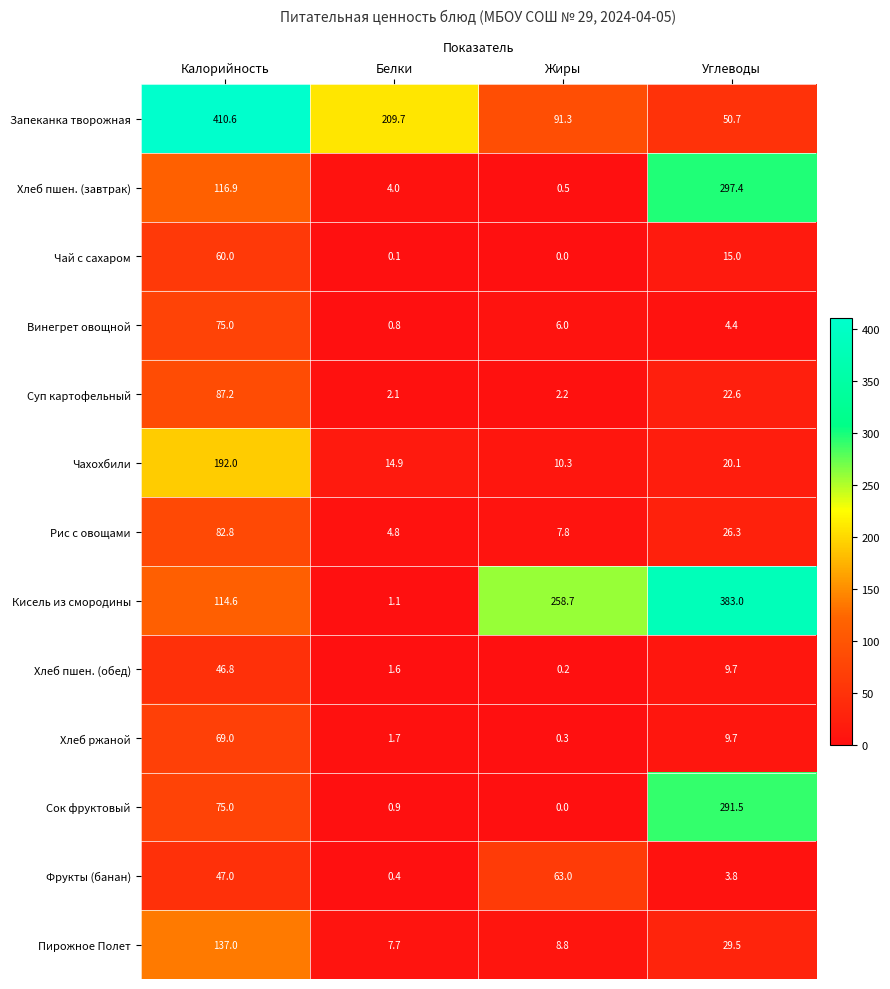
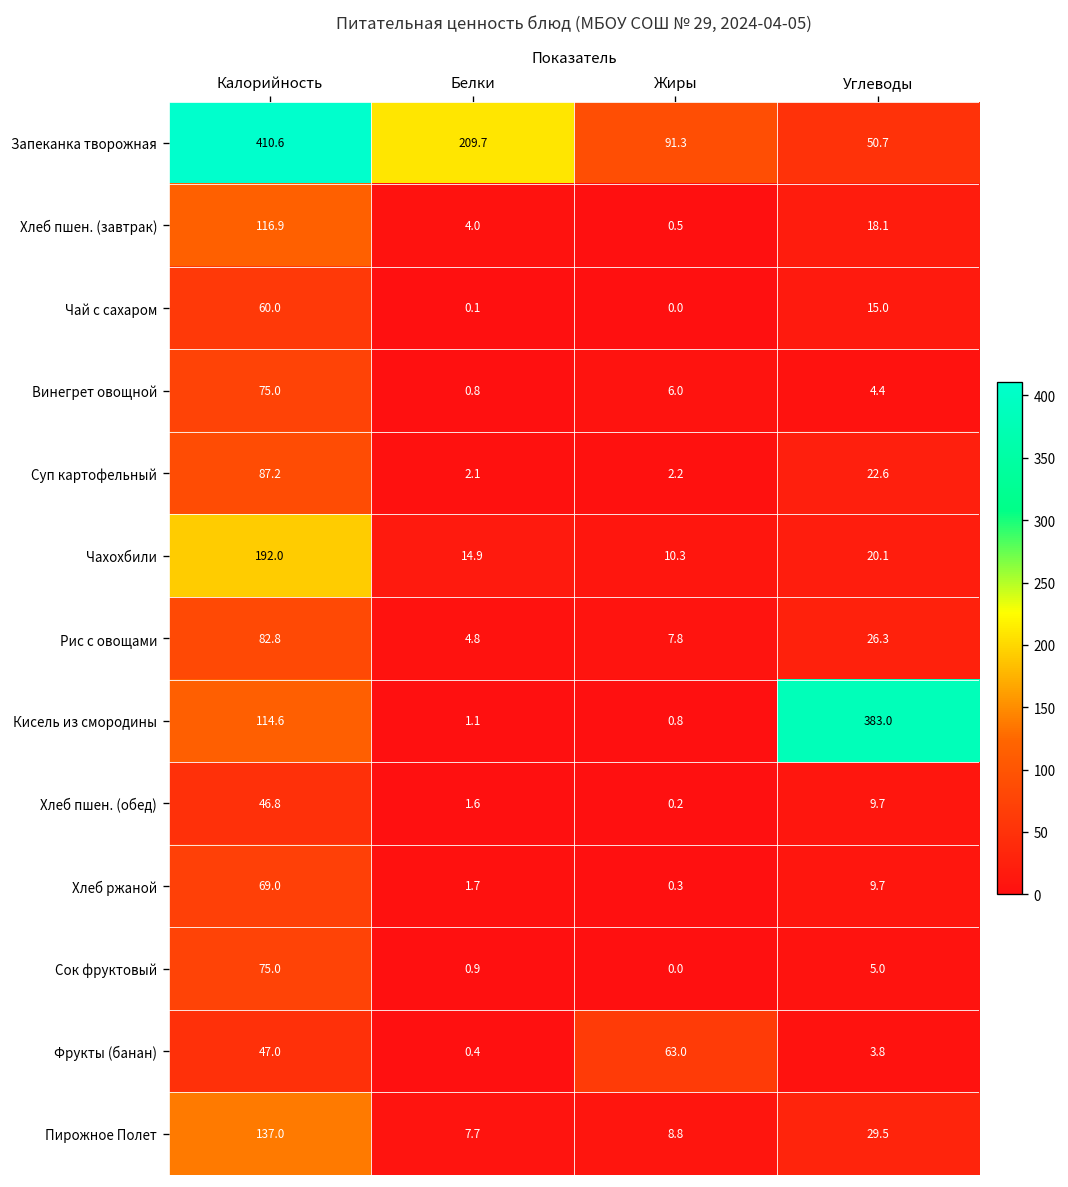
Хлеб пшен. (завтрак), Углеводы: 297.4 -> 18.1
Кисель из смородины, Жиры: 258.7 -> 0.8
Сок фруктовый, Углеводы: 291.5 -> 5.0
